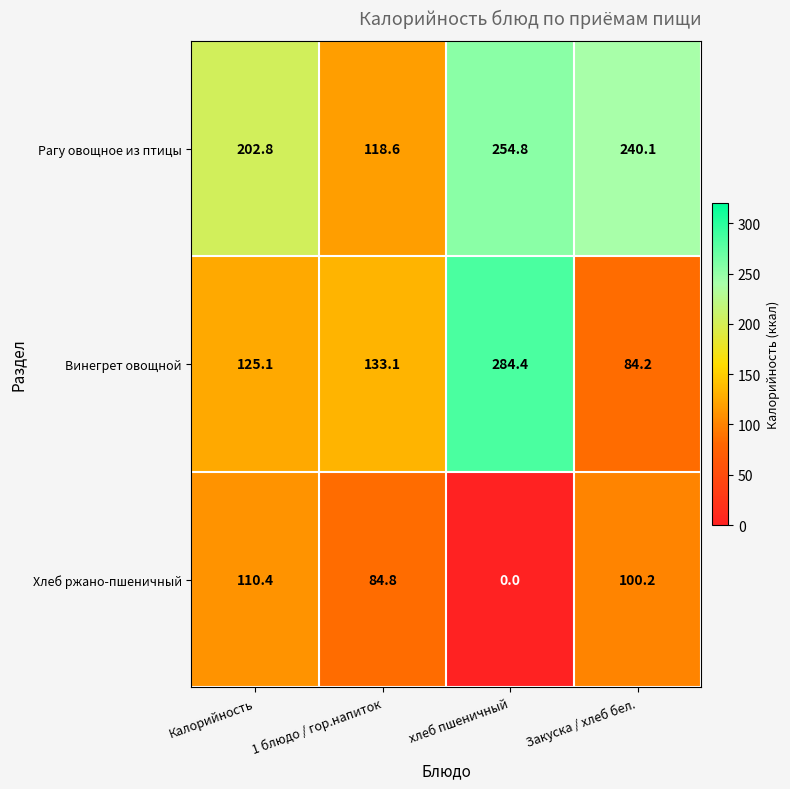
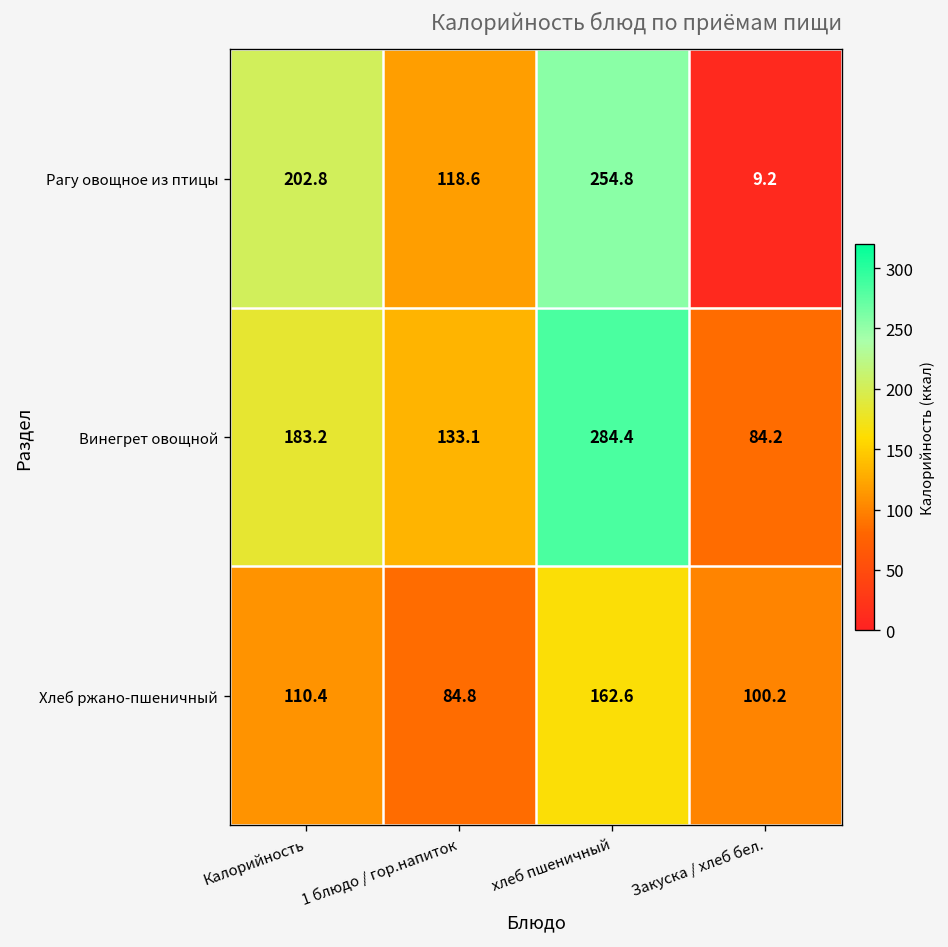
Рагу овощное из птицы, Закуска / хлеб бел.: 240.1 -> 9.2
Винегрет овощной, Калорийность: 125.1 -> 183.2
Хлеб ржано-пшеничный, хлеб пшеничный: 0.0 -> 162.6
